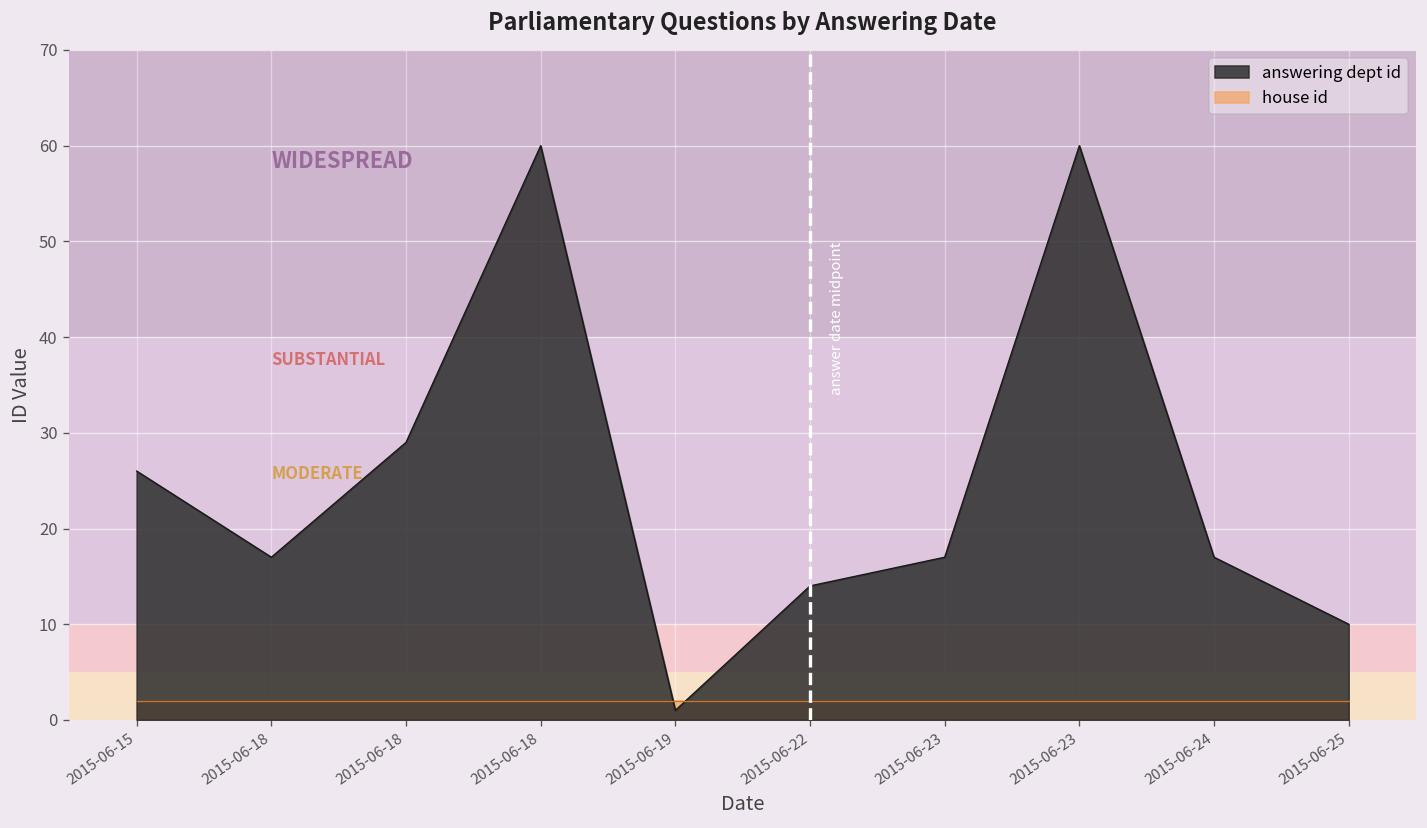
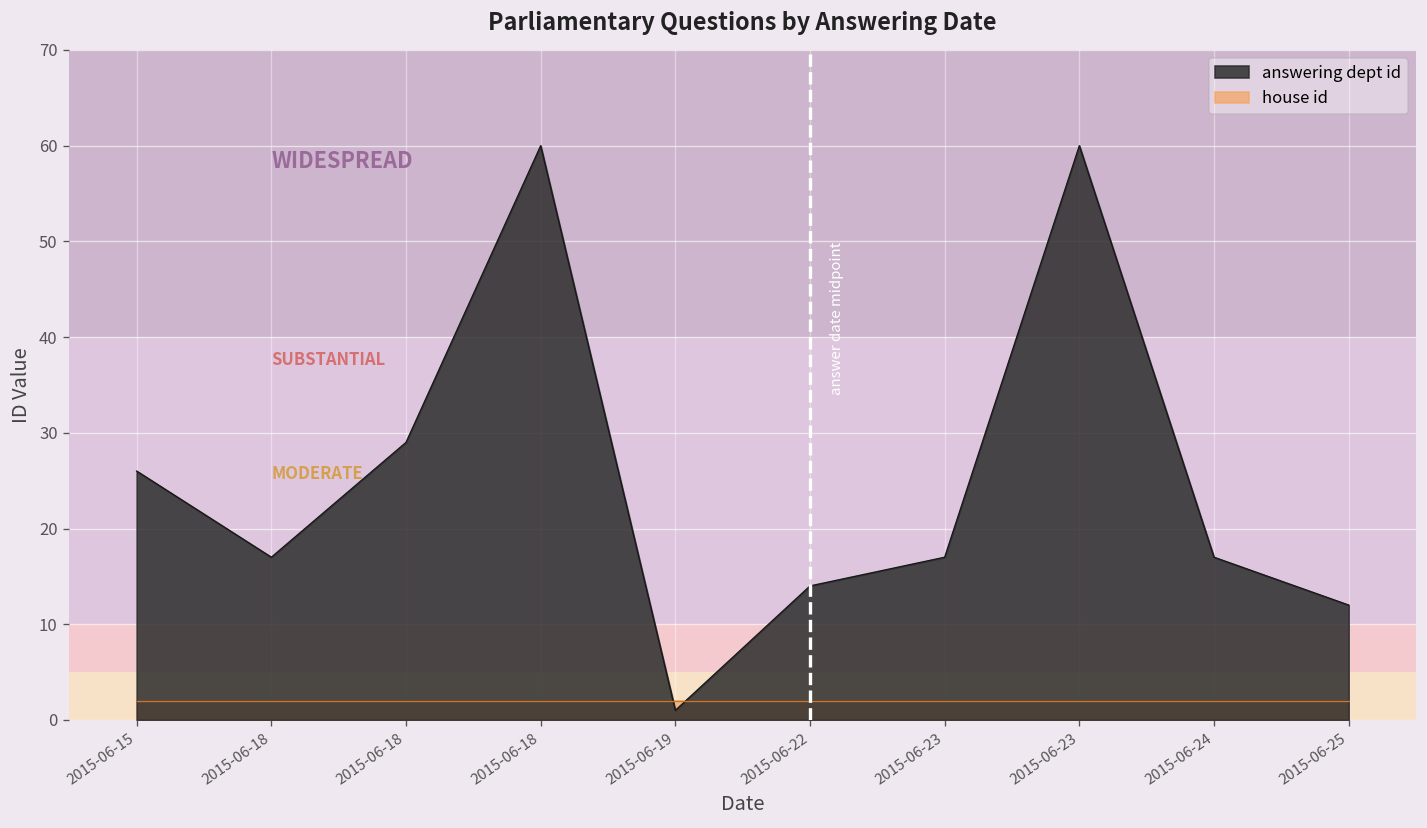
answering dept id, 2015-06-25: 10 -> 12
